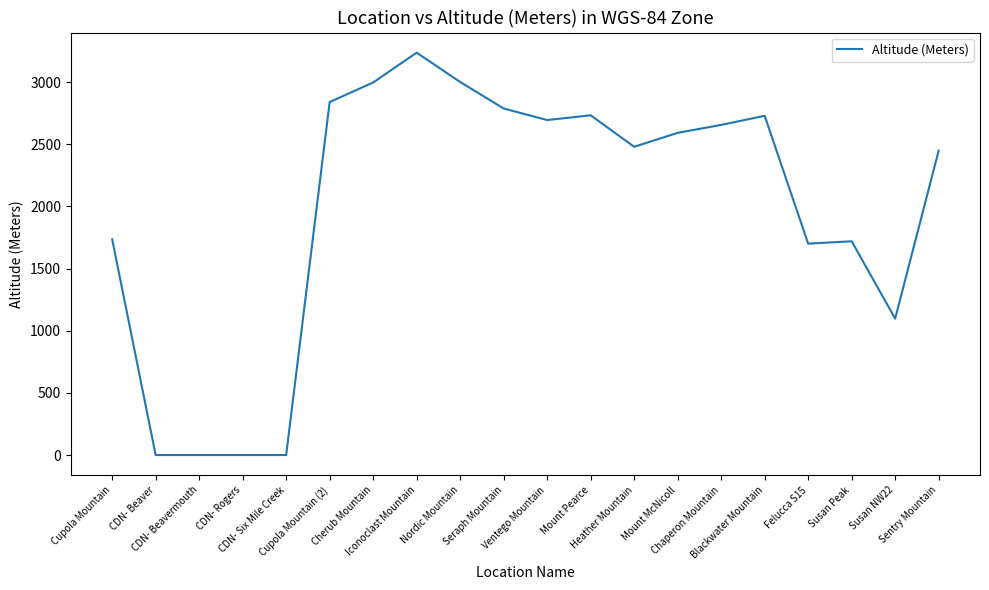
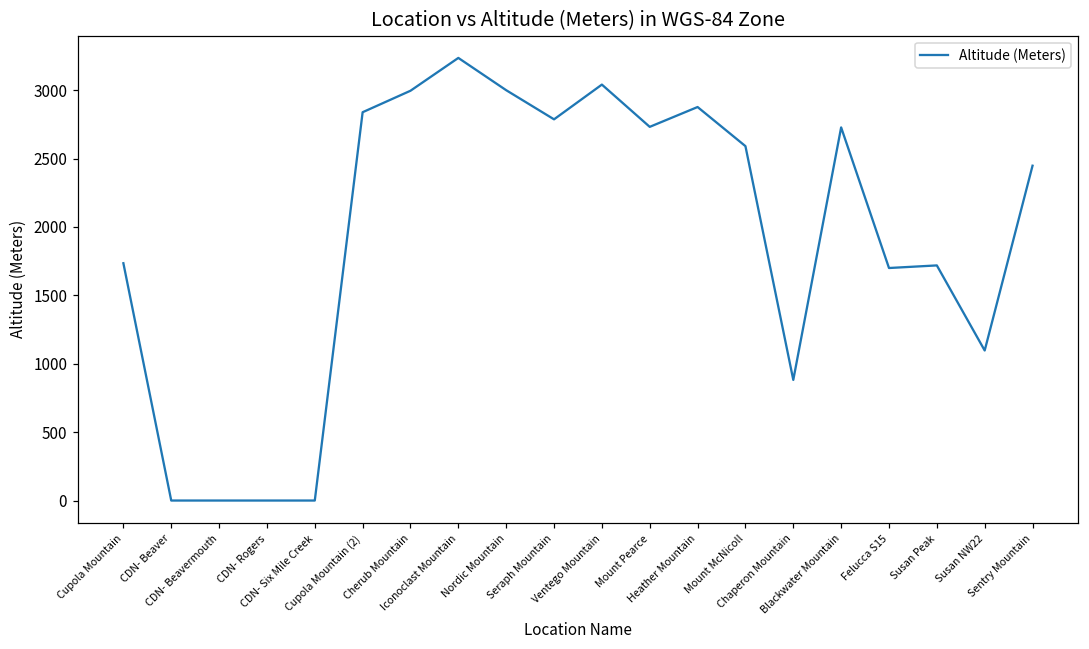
Ventego Mountain: 2690 -> 3040
Heather Mountain: 2480 -> 2880
Chaperon Mountain: 2660 -> 880
